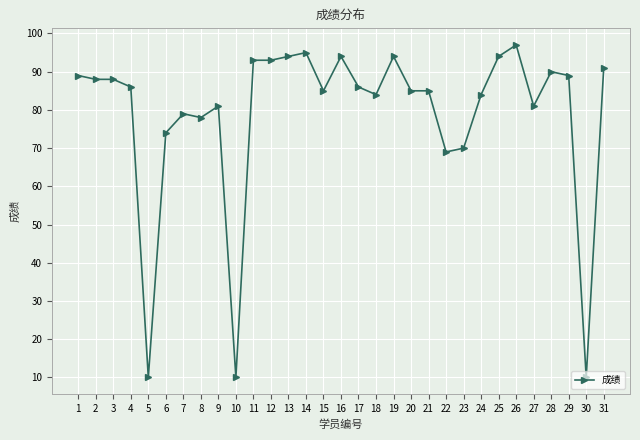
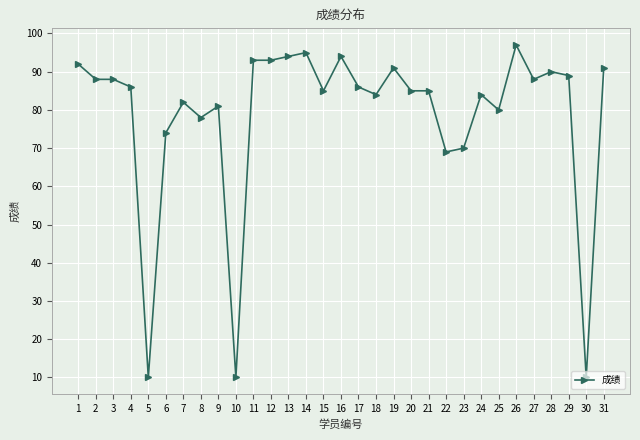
1: 89 -> 92
7: 79 -> 82
19: 94 -> 91
25: 94 -> 80
27: 81 -> 88
